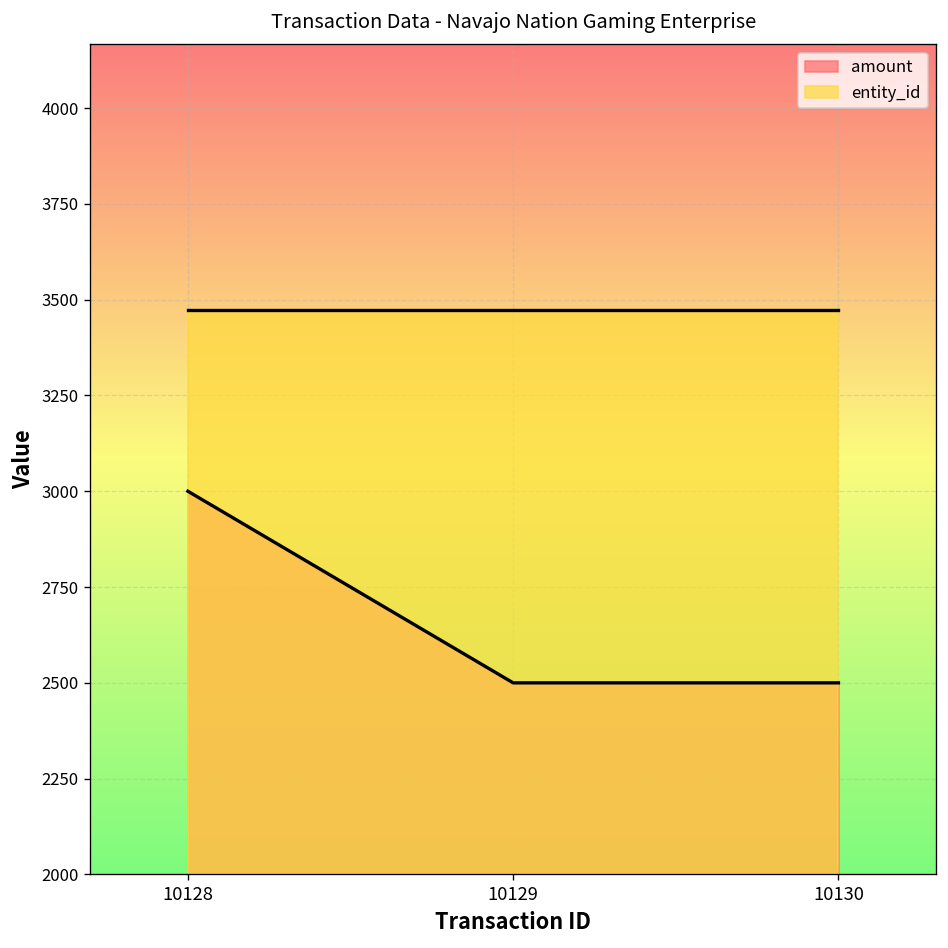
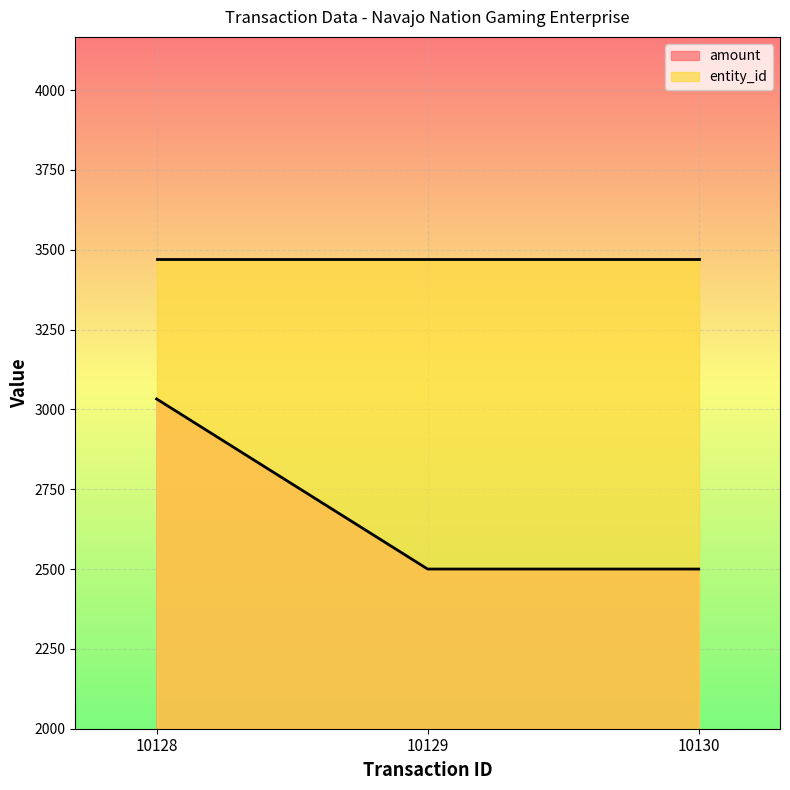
amount, 10128: 3000 -> 3030
